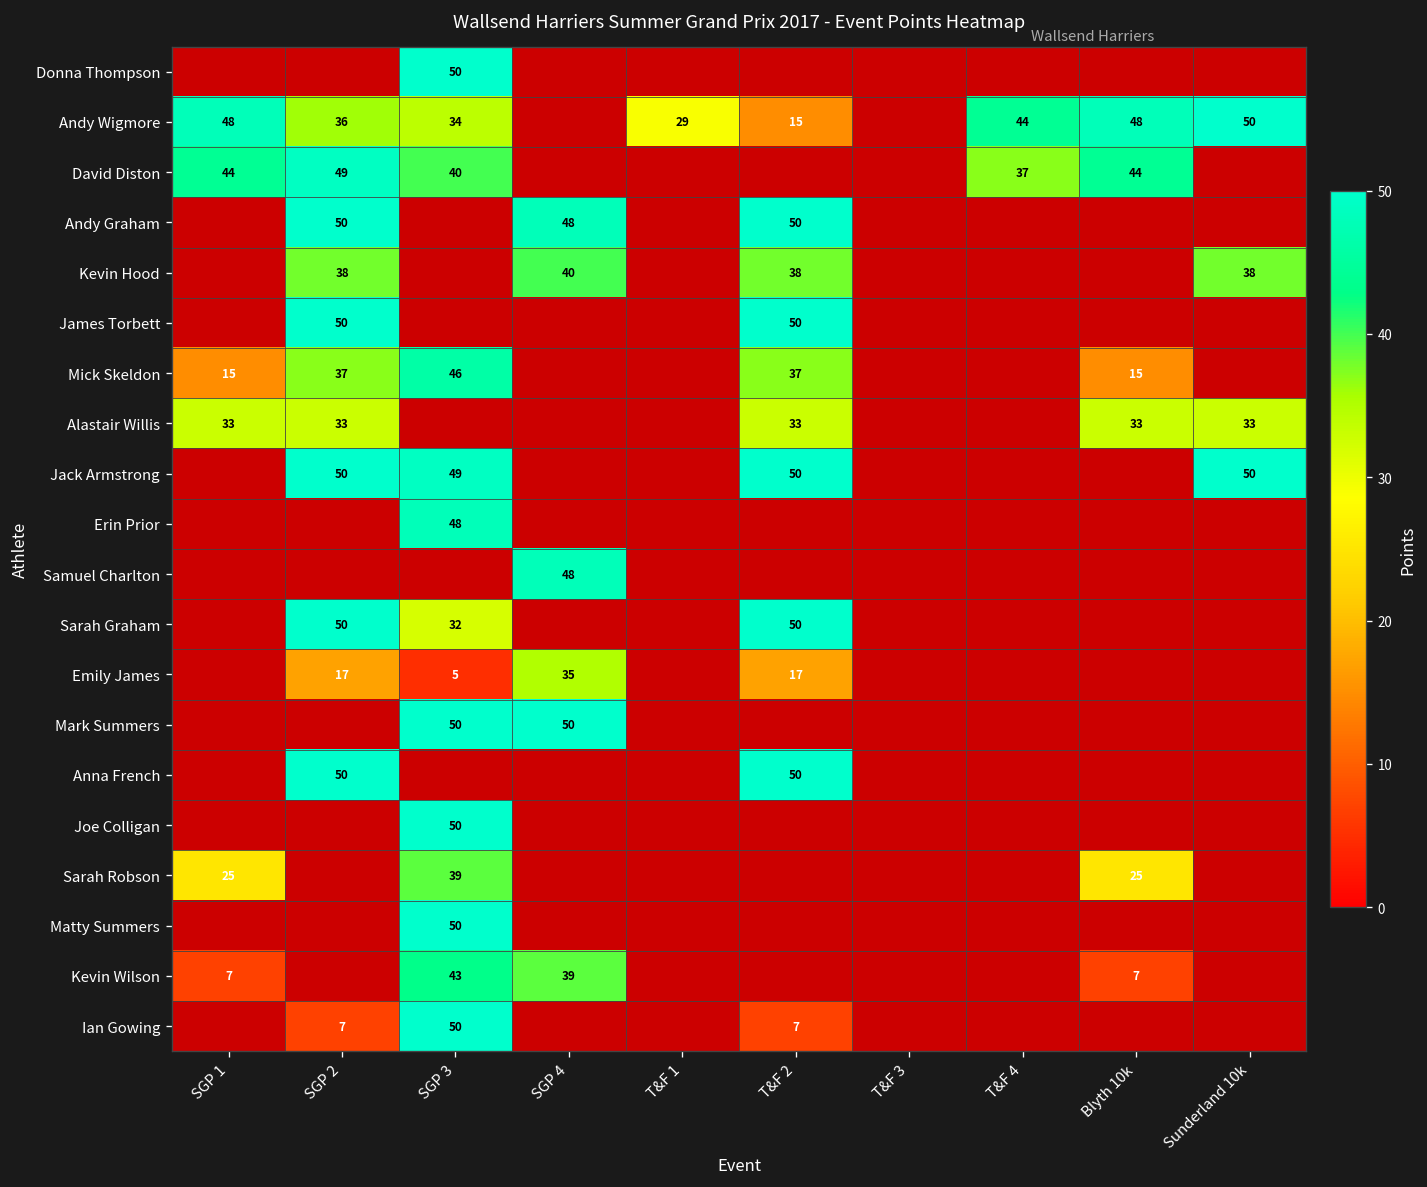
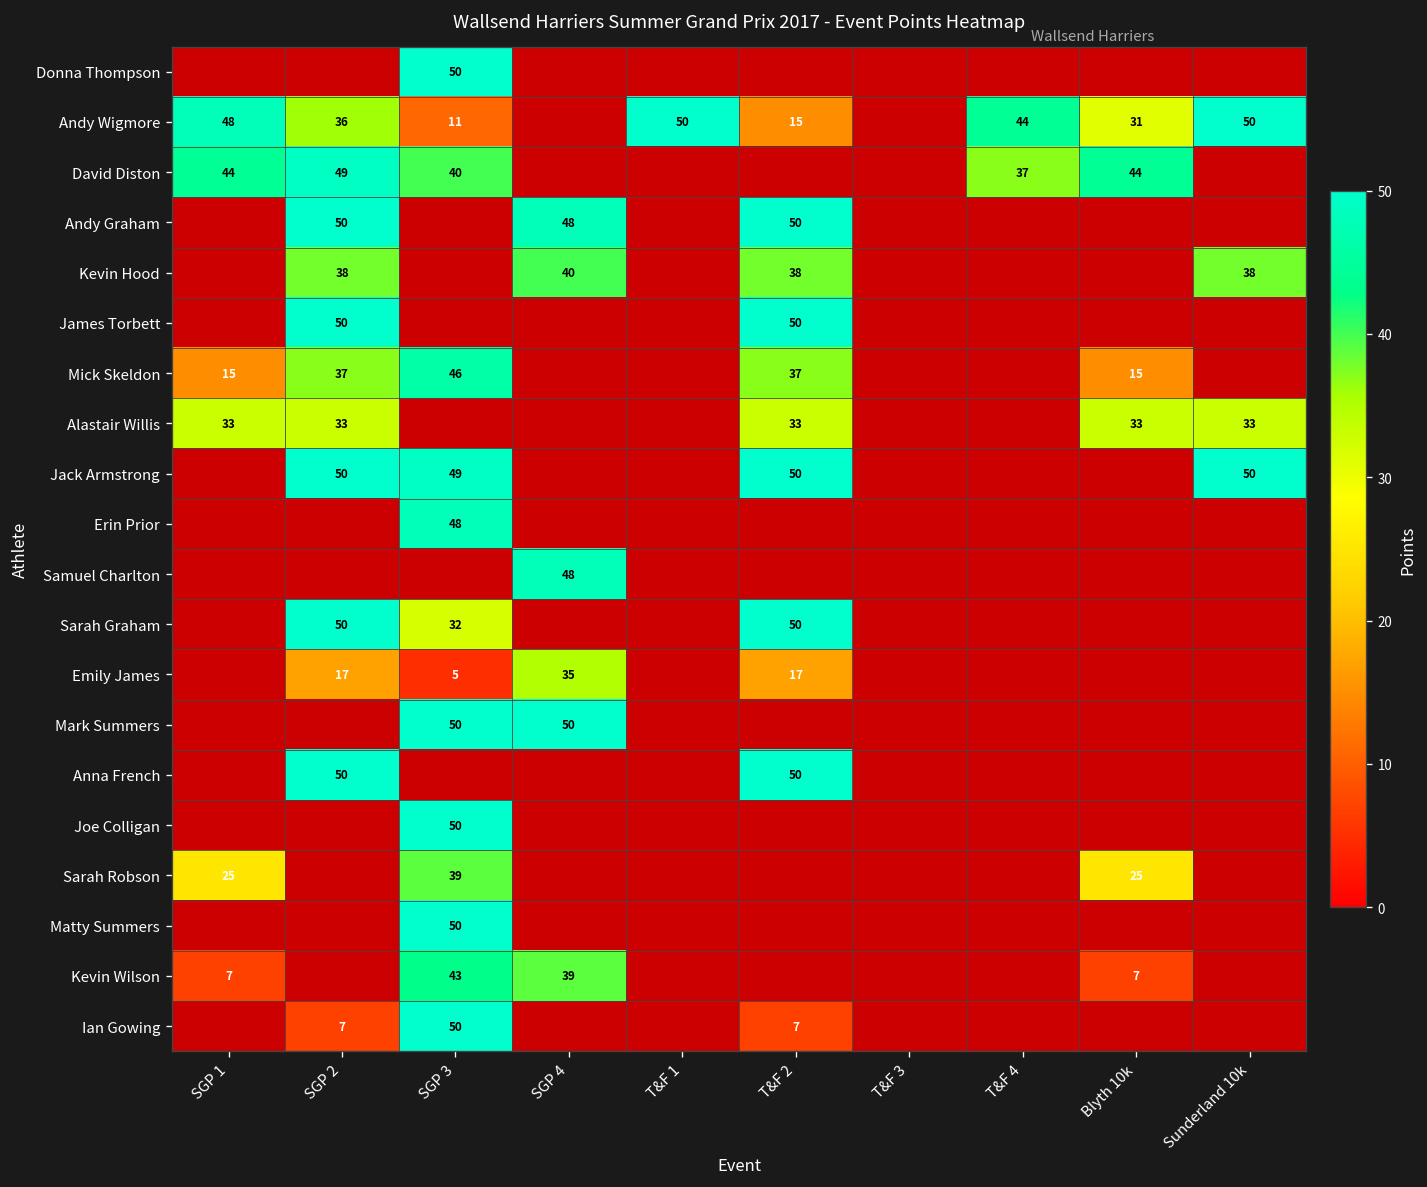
Andy Wigmore, SGP 3: 34 -> 11
Andy Wigmore, T&F 1: 29 -> 50
Andy Wigmore, Blyth 10k: 48 -> 31
